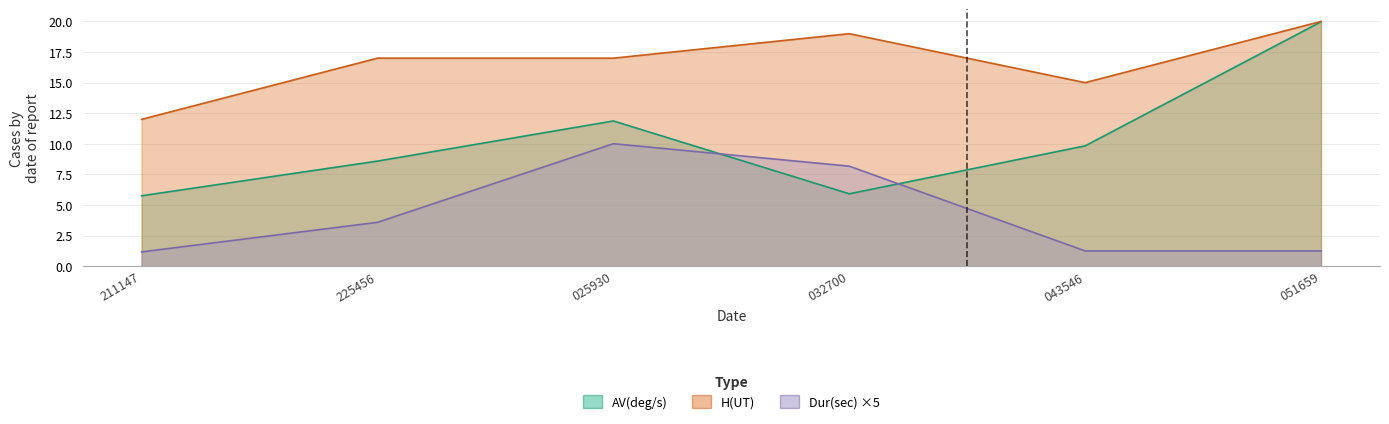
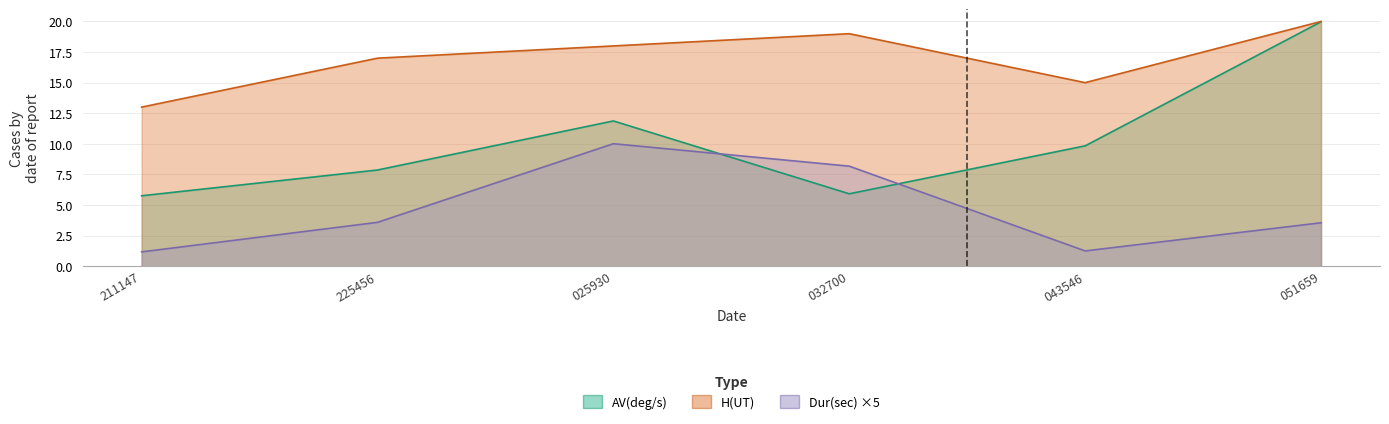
H(UT), 211147: 12 -> 13
AV(deg/s), 225456: 8.6 -> 7.9
H(UT), 025930: 17 -> 18
Dur(sec) ×5, 051659: 1.3 -> 3.6
